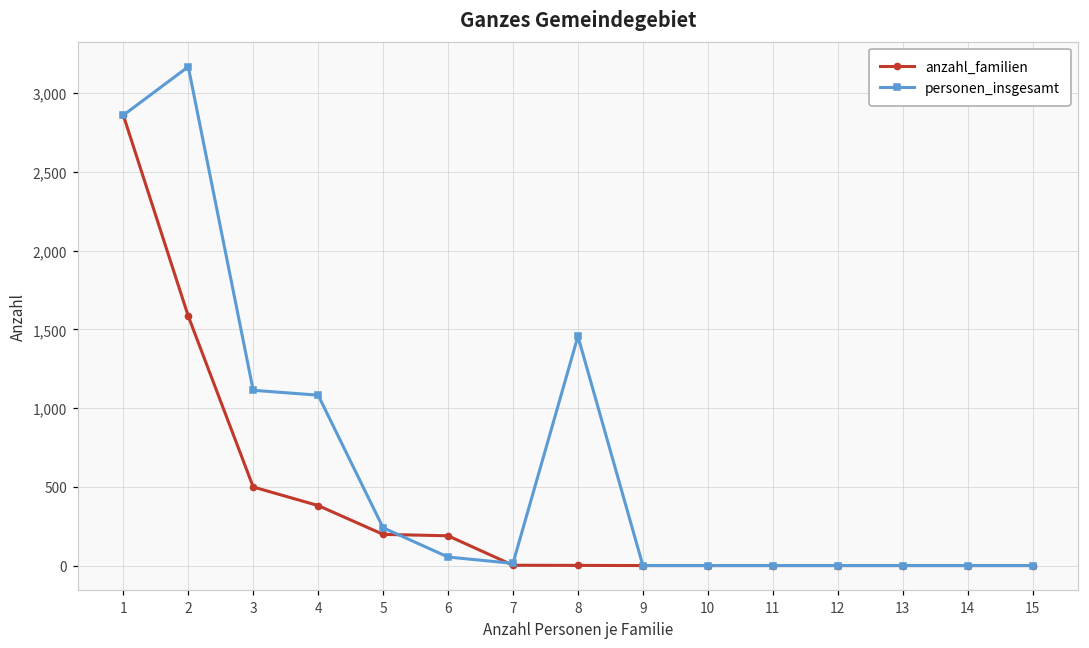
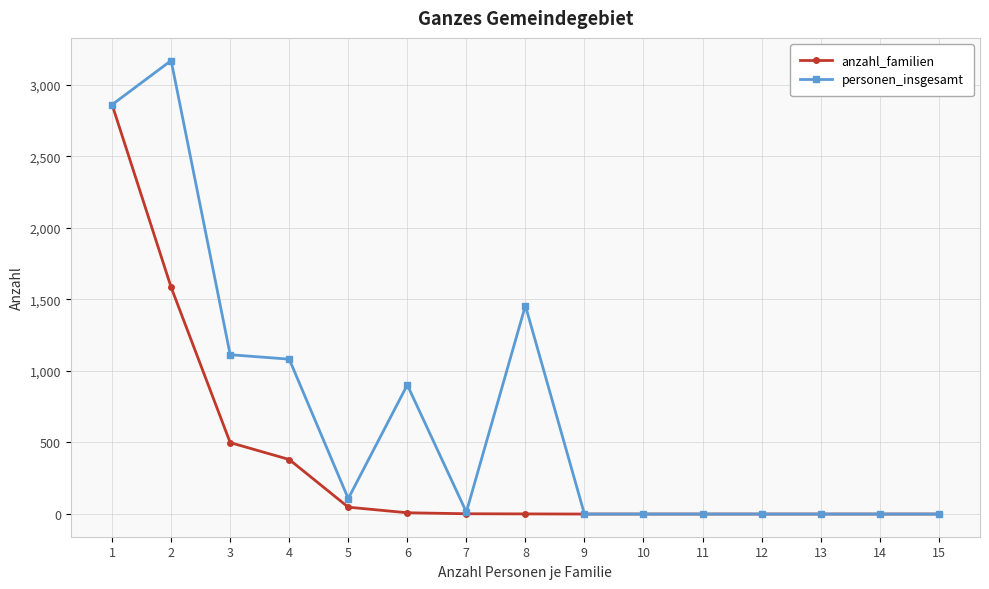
anzahl_familien, 5: 200 -> 50
personen_insgesamt, 5: 240 -> 110
anzahl_familien, 6: 190 -> 10
personen_insgesamt, 6: 50 -> 900
